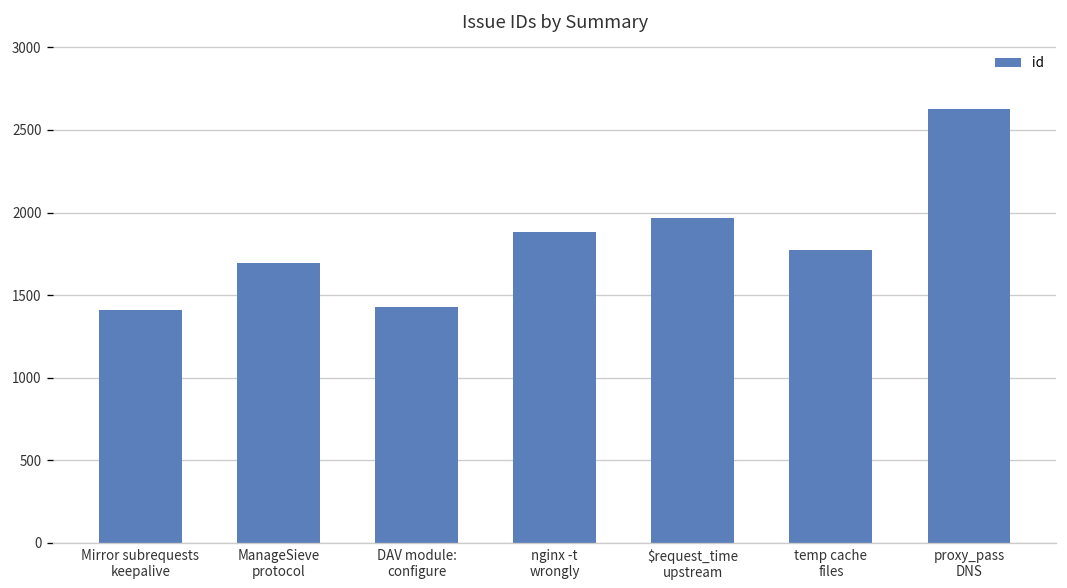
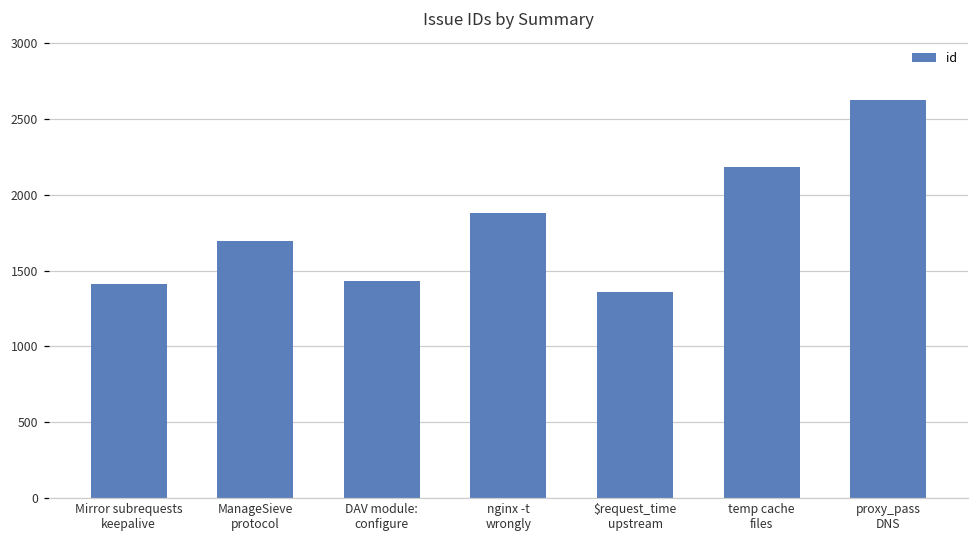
$request_time upstream: 1970 -> 1360
temp cache files: 1780 -> 2180
